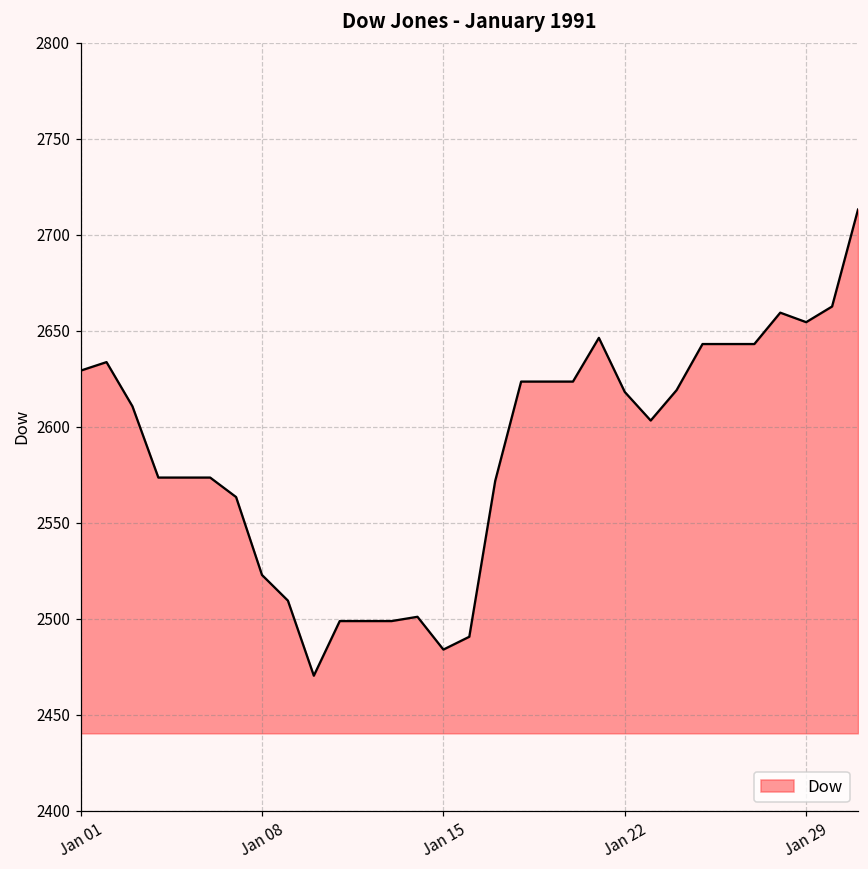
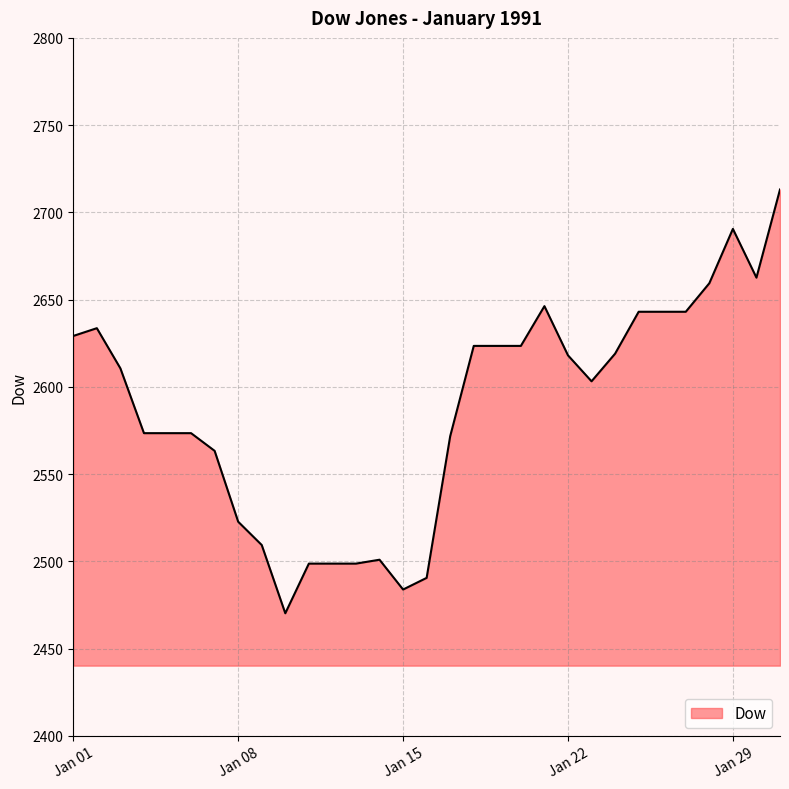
Jan 29: 2654 -> 2691
